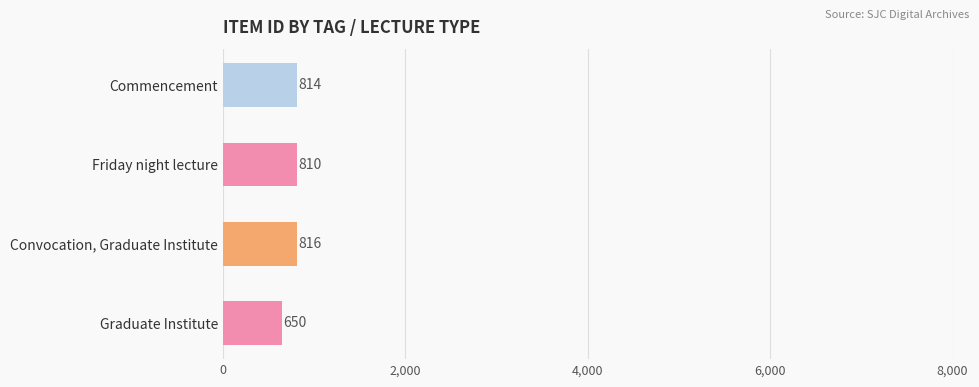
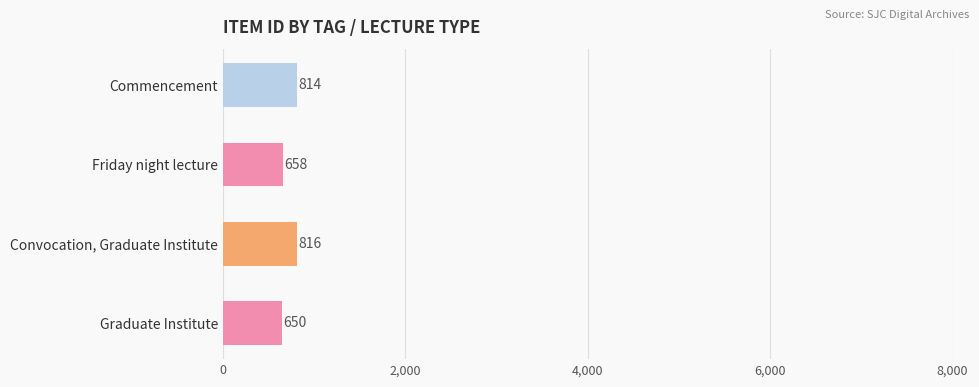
Friday night lecture: 810 -> 658
